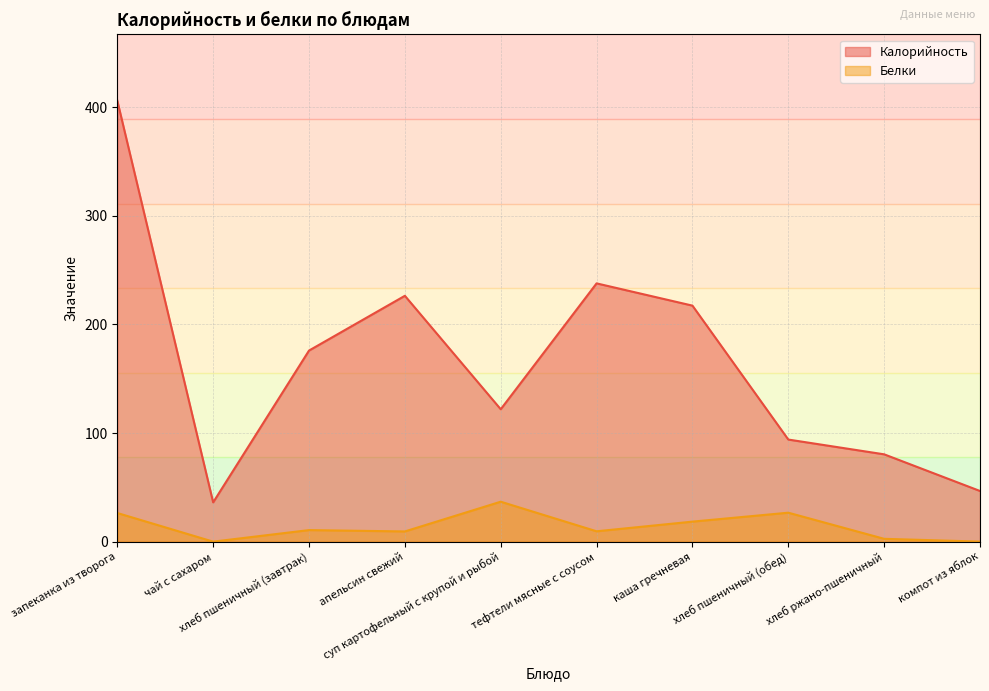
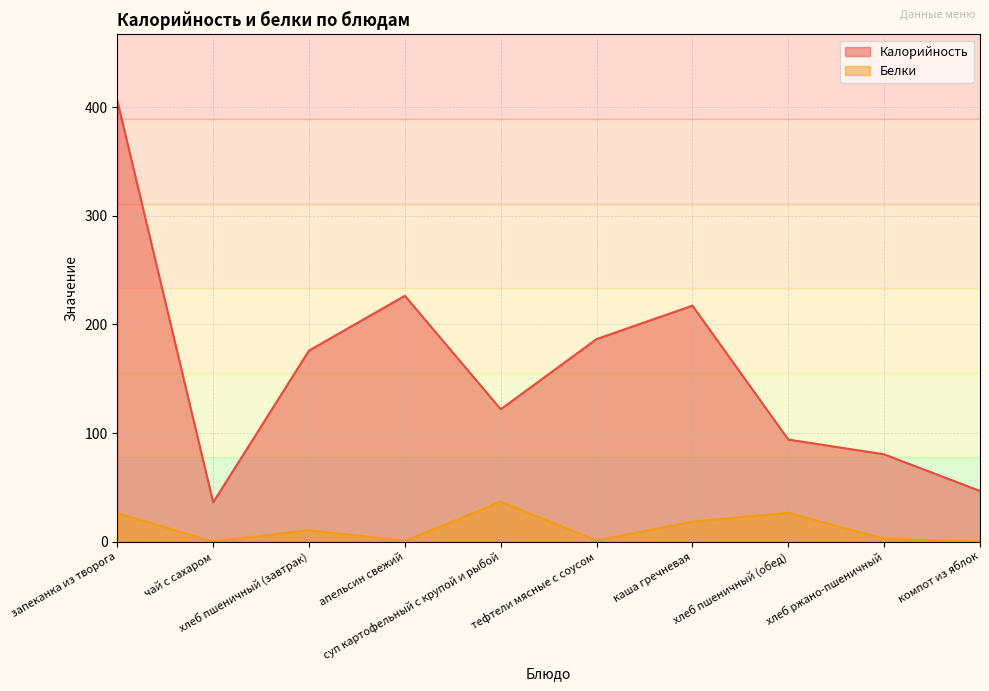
Белки, апельсин свежий: 9 -> 1
Калорийность, тефтели мясные с соусом: 238 -> 186
Белки, тефтели мясные с соусом: 10 -> 1
